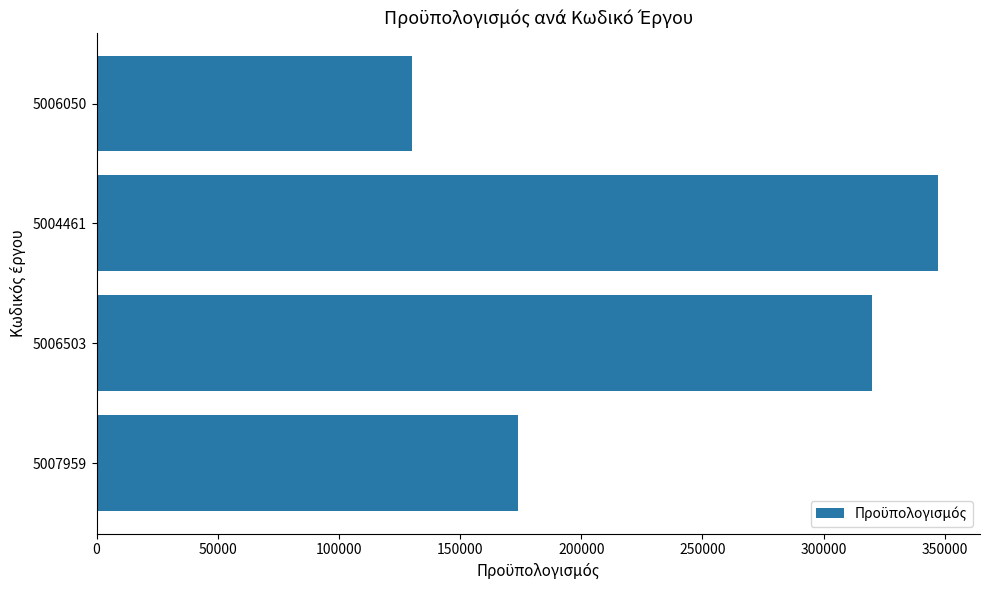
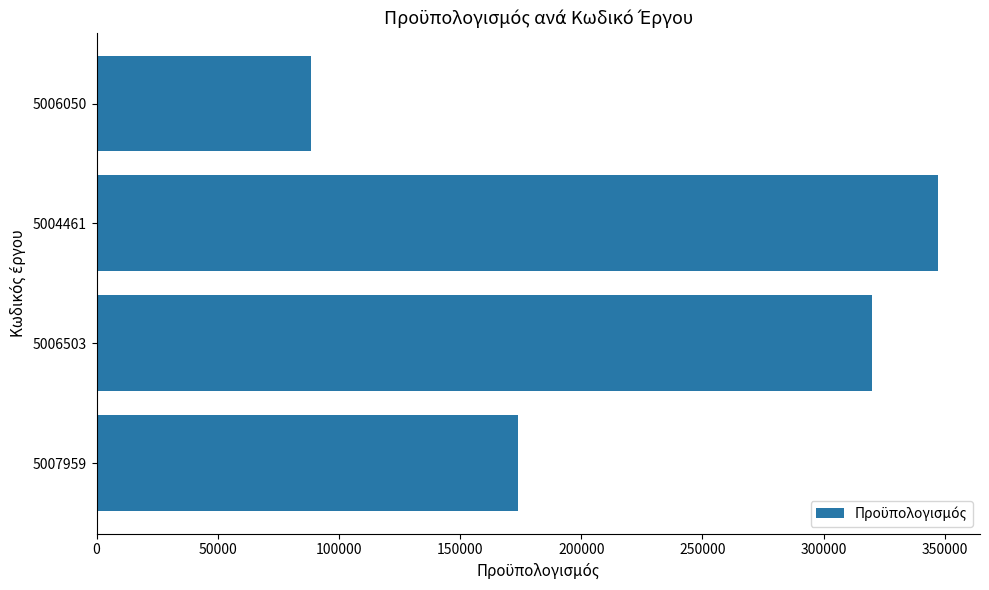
5006050: 130000 -> 88000
